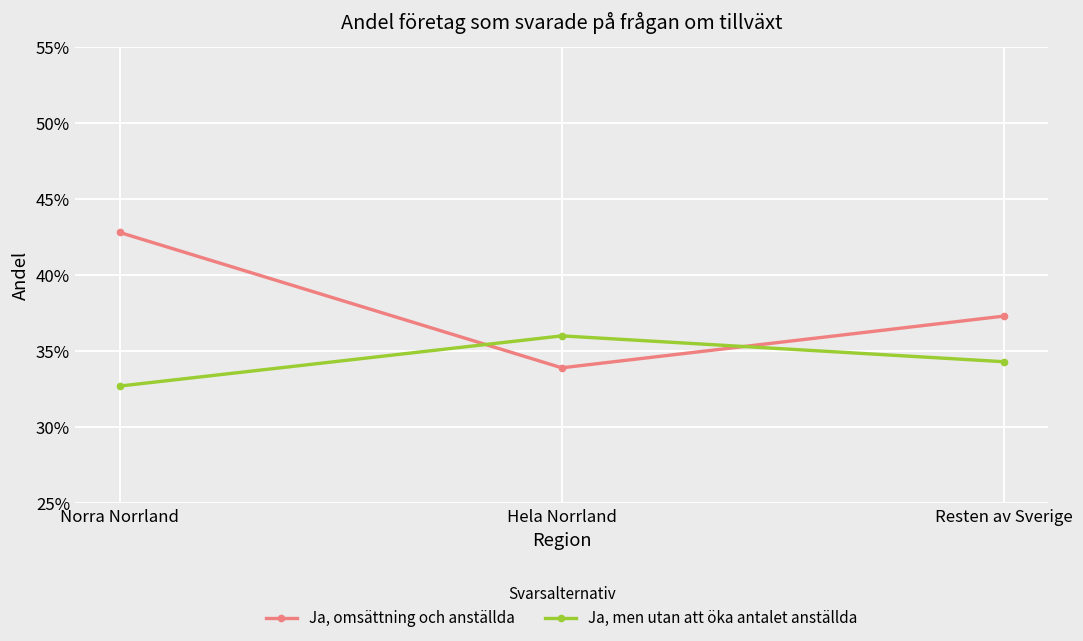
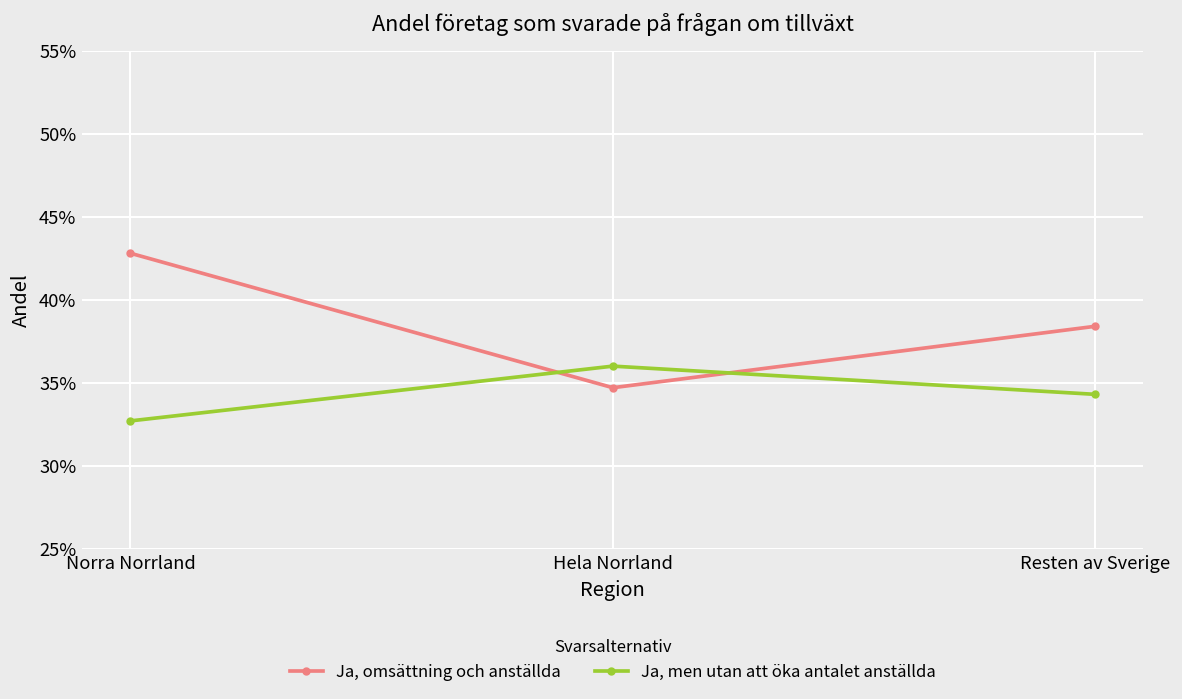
Ja, omsättning och anställda, Hela Norrland: 33.9% -> 34.7%
Ja, omsättning och anställda, Resten av Sverige: 37.3% -> 38.4%
